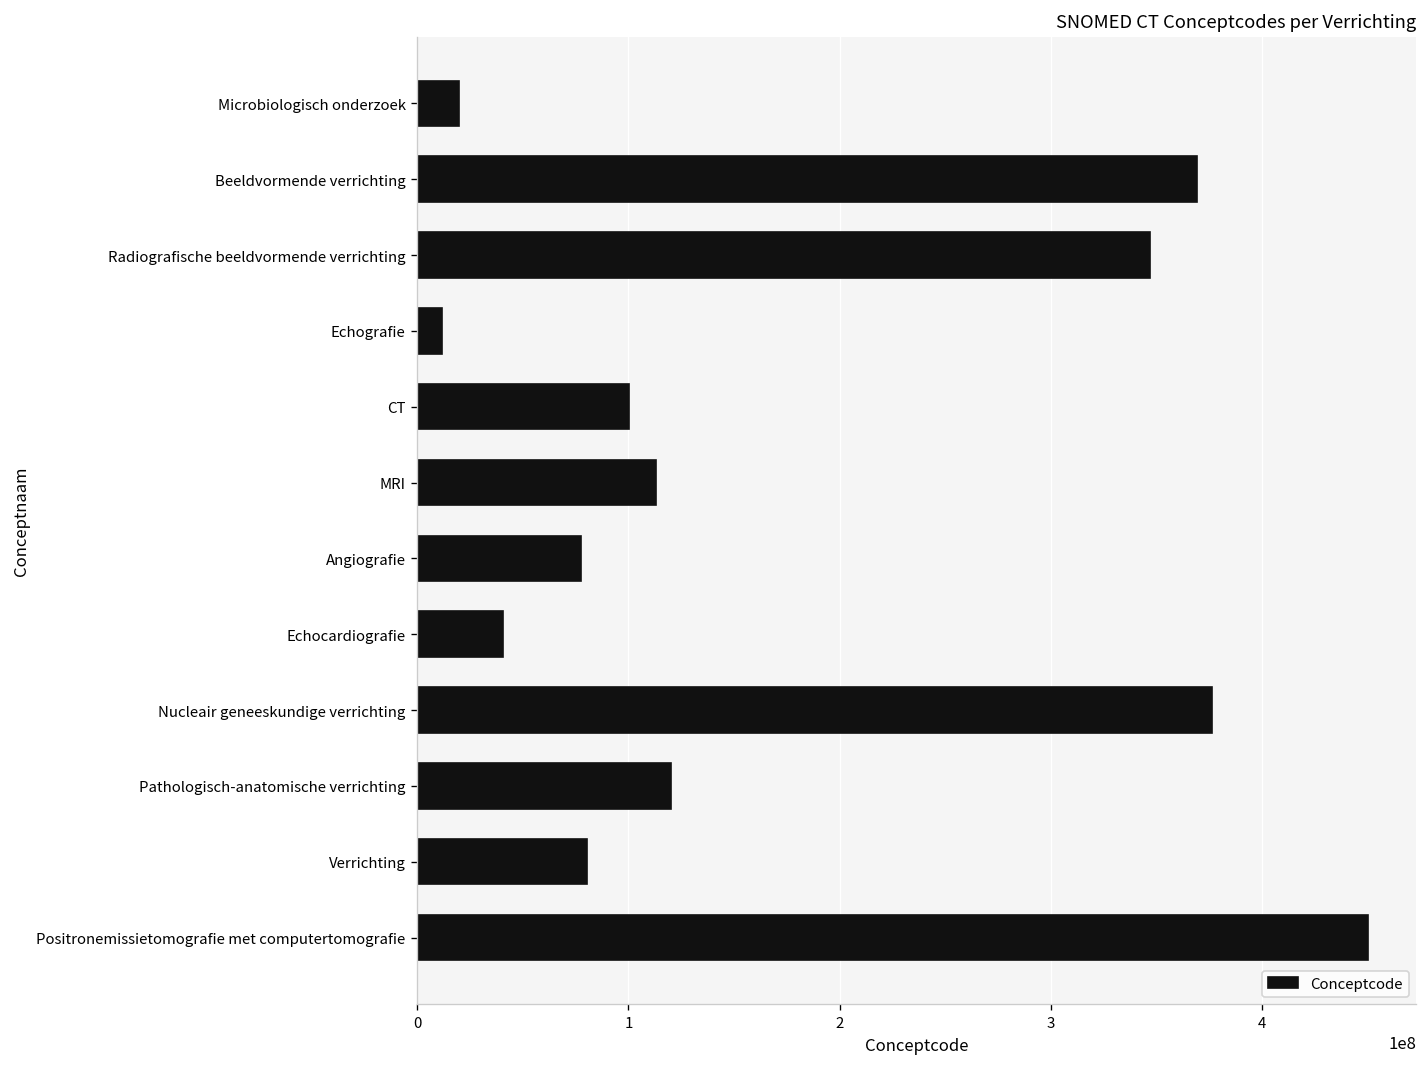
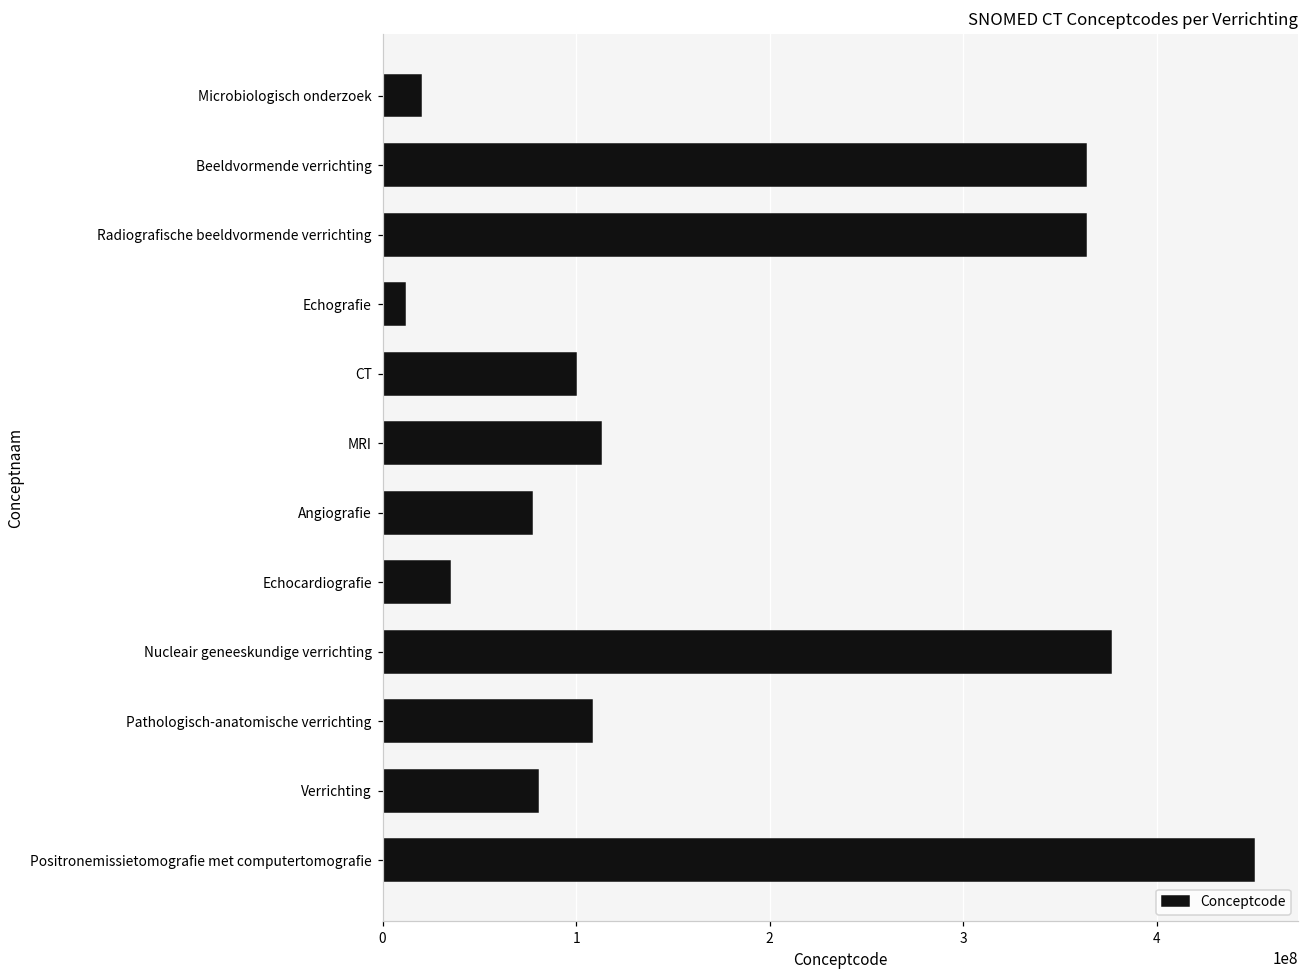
Beeldvormende verrichting: 369000000 -> 364000000
Radiografische beeldvormende verrichting: 347000000 -> 364000000
Echocardiografie: 41000000 -> 35000000
Pathologisch-anatomische verrichting: 120000000 -> 108000000
